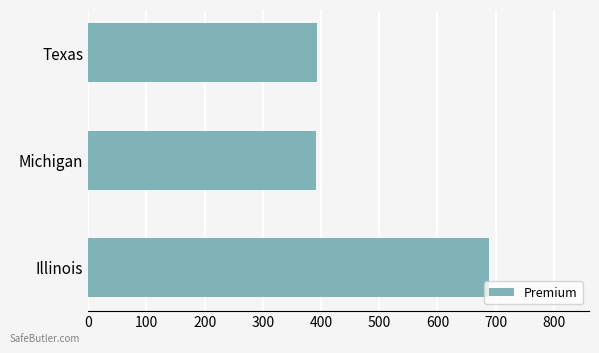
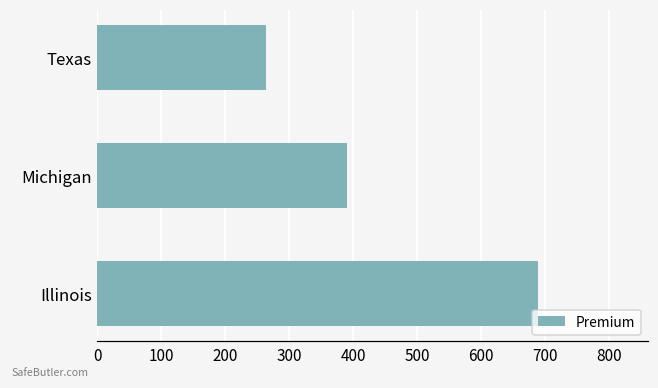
Texas: 390 -> 260
